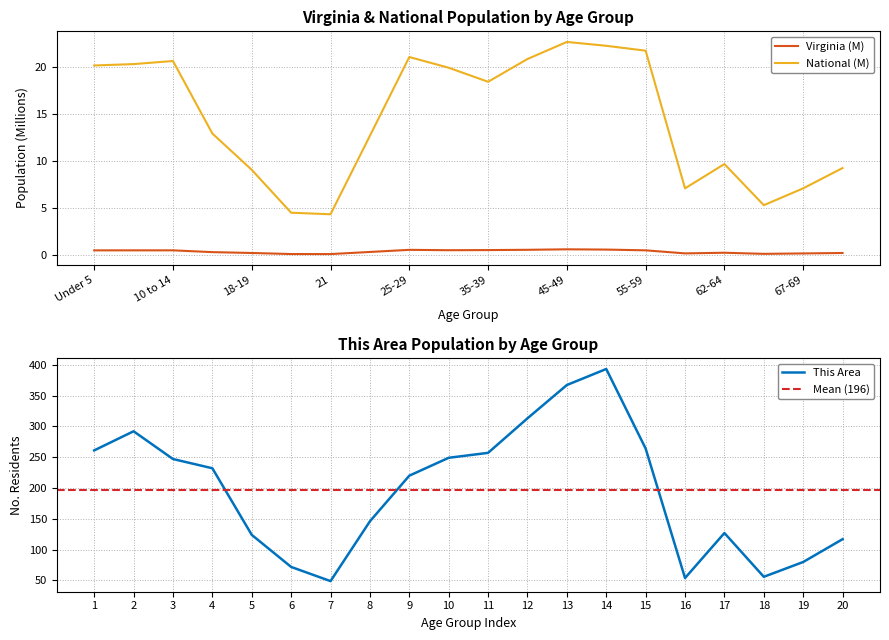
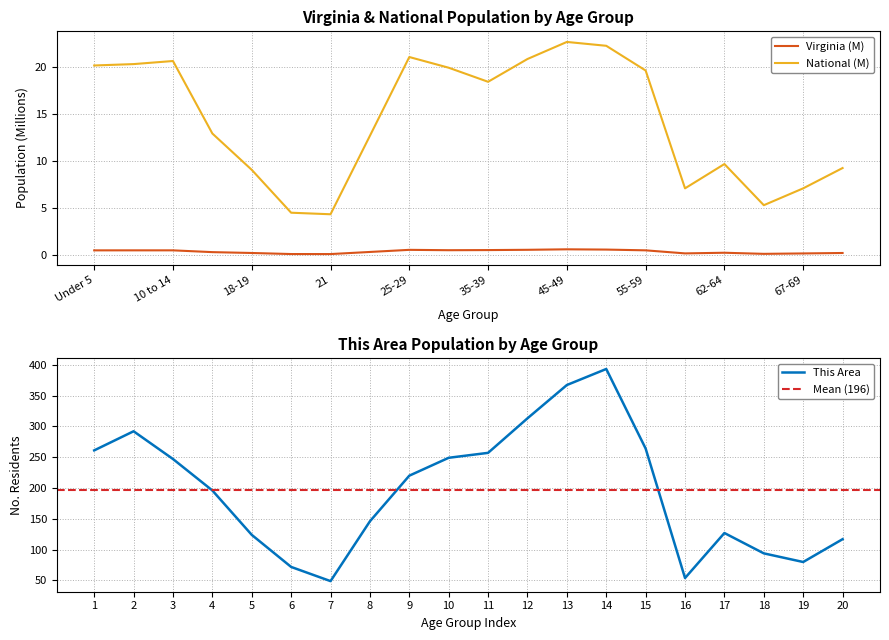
Virginia & National Population by Age Group, National (M), 55-59: 22 -> 20
This Area Population by Age Group, 4: 230 -> 200
This Area Population by Age Group, 18: 60 -> 90
